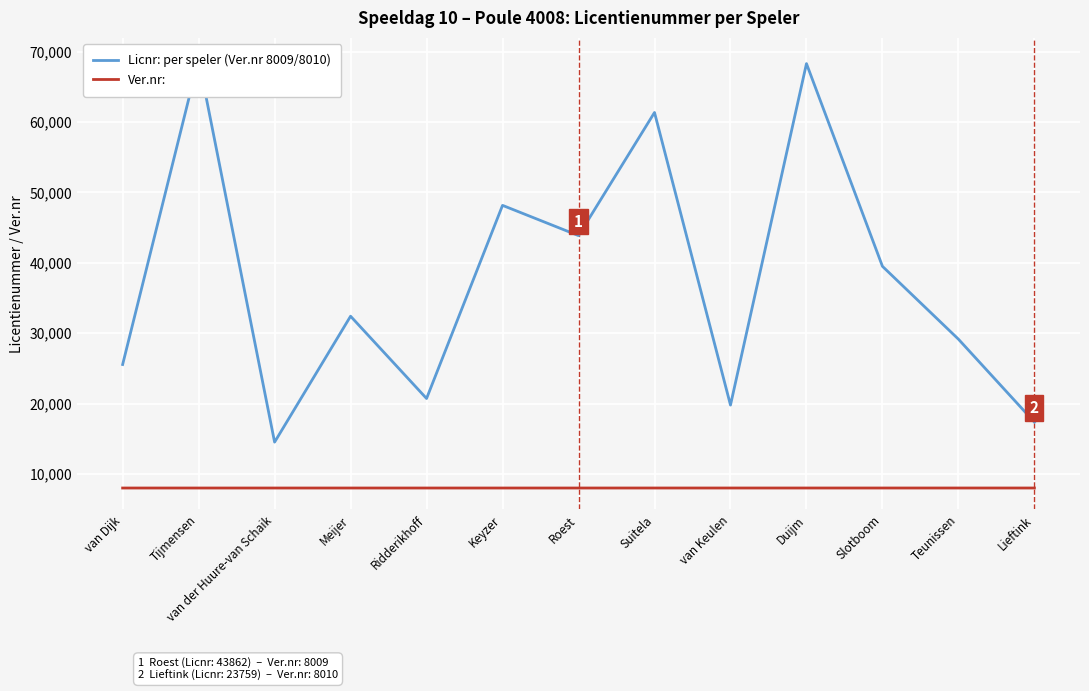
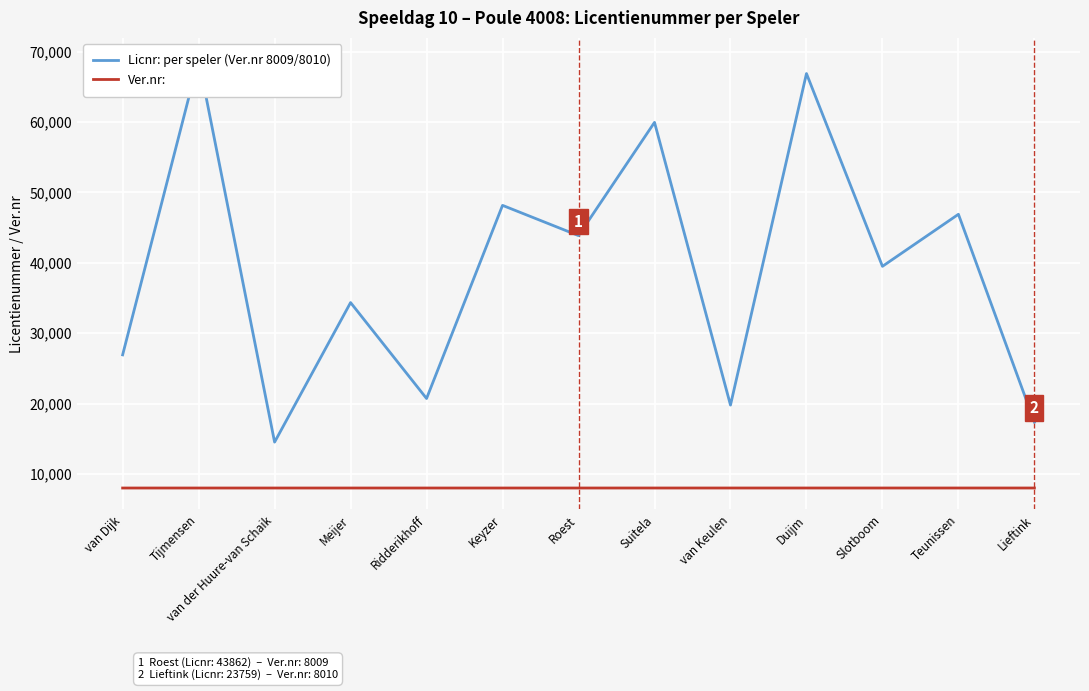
Licnr: per speler (Ver.nr 8009/8010), van Dijk: 26,000 -> 27,000
Licnr: per speler (Ver.nr 8009/8010), Meijer: 32,000 -> 34,000
Licnr: per speler (Ver.nr 8009/8010), Suitela: 61,000 -> 60,000
Licnr: per speler (Ver.nr 8009/8010), Duijm: 68,000 -> 67,000
Licnr: per speler (Ver.nr 8009/8010), Teunissen: 29,000 -> 47,000
